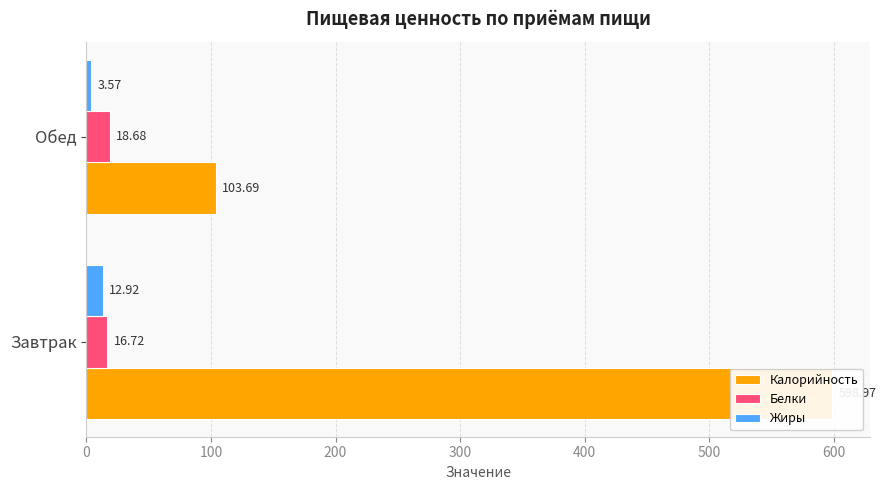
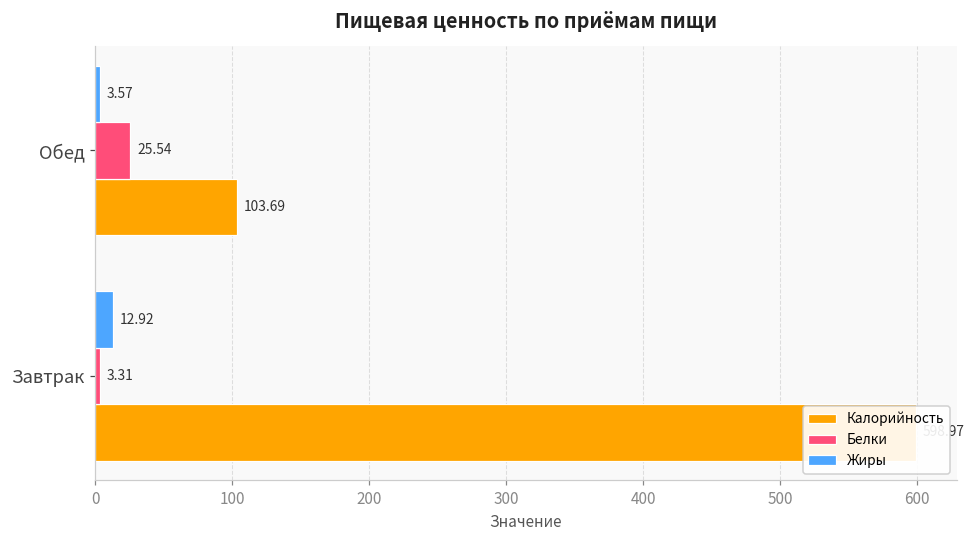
Белки, Обед: 18.68 -> 25.54
Белки, Завтрак: 16.72 -> 3.31
